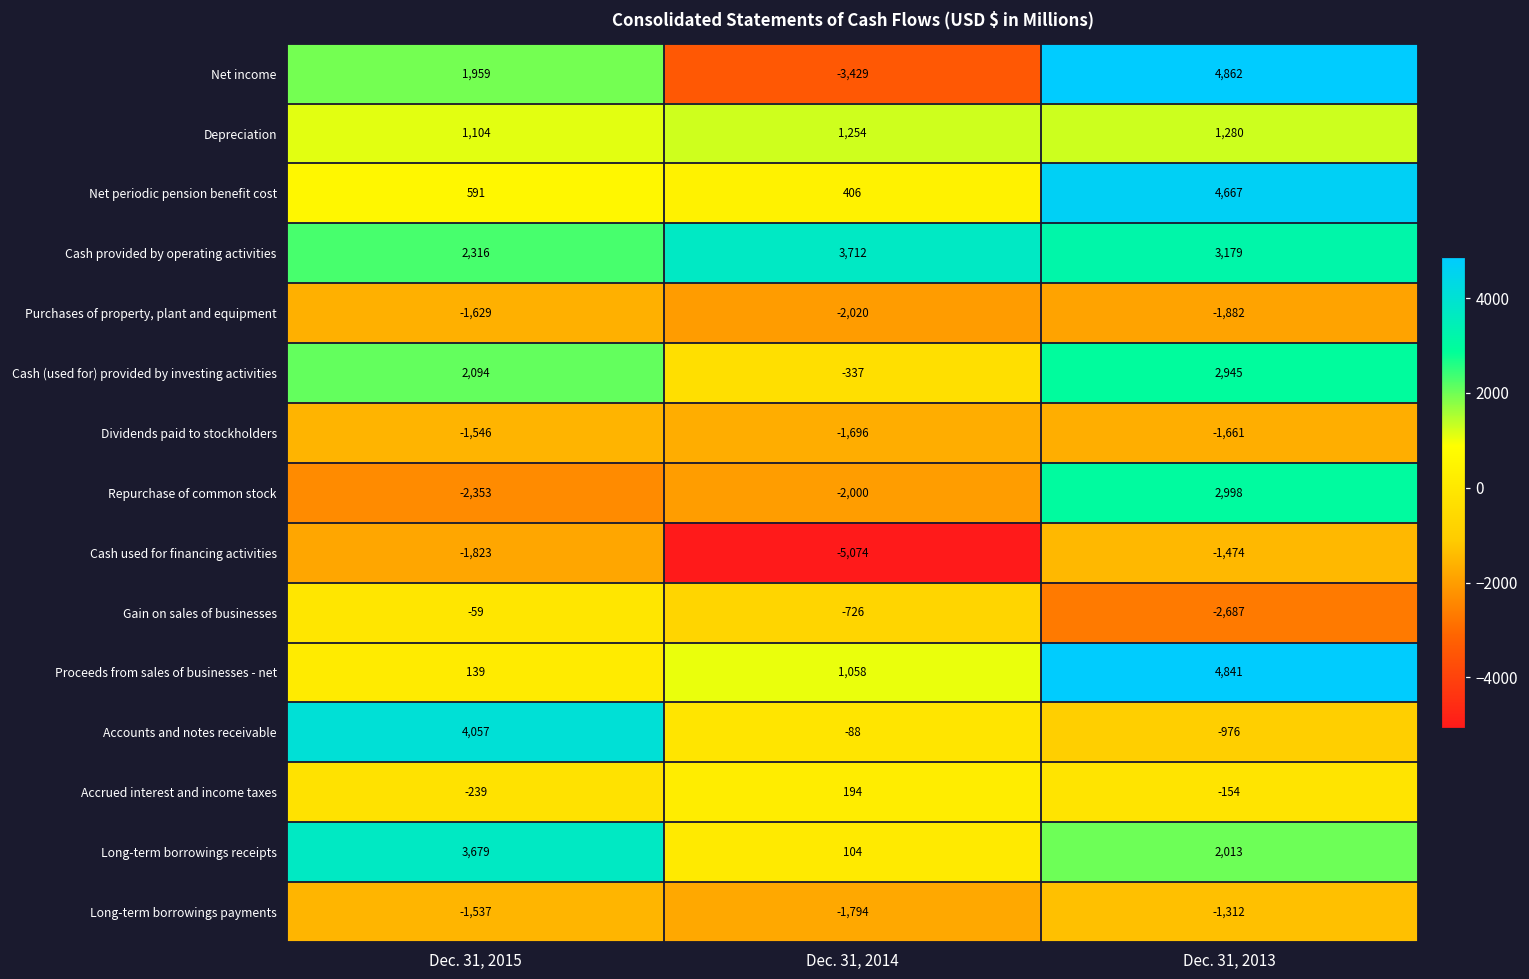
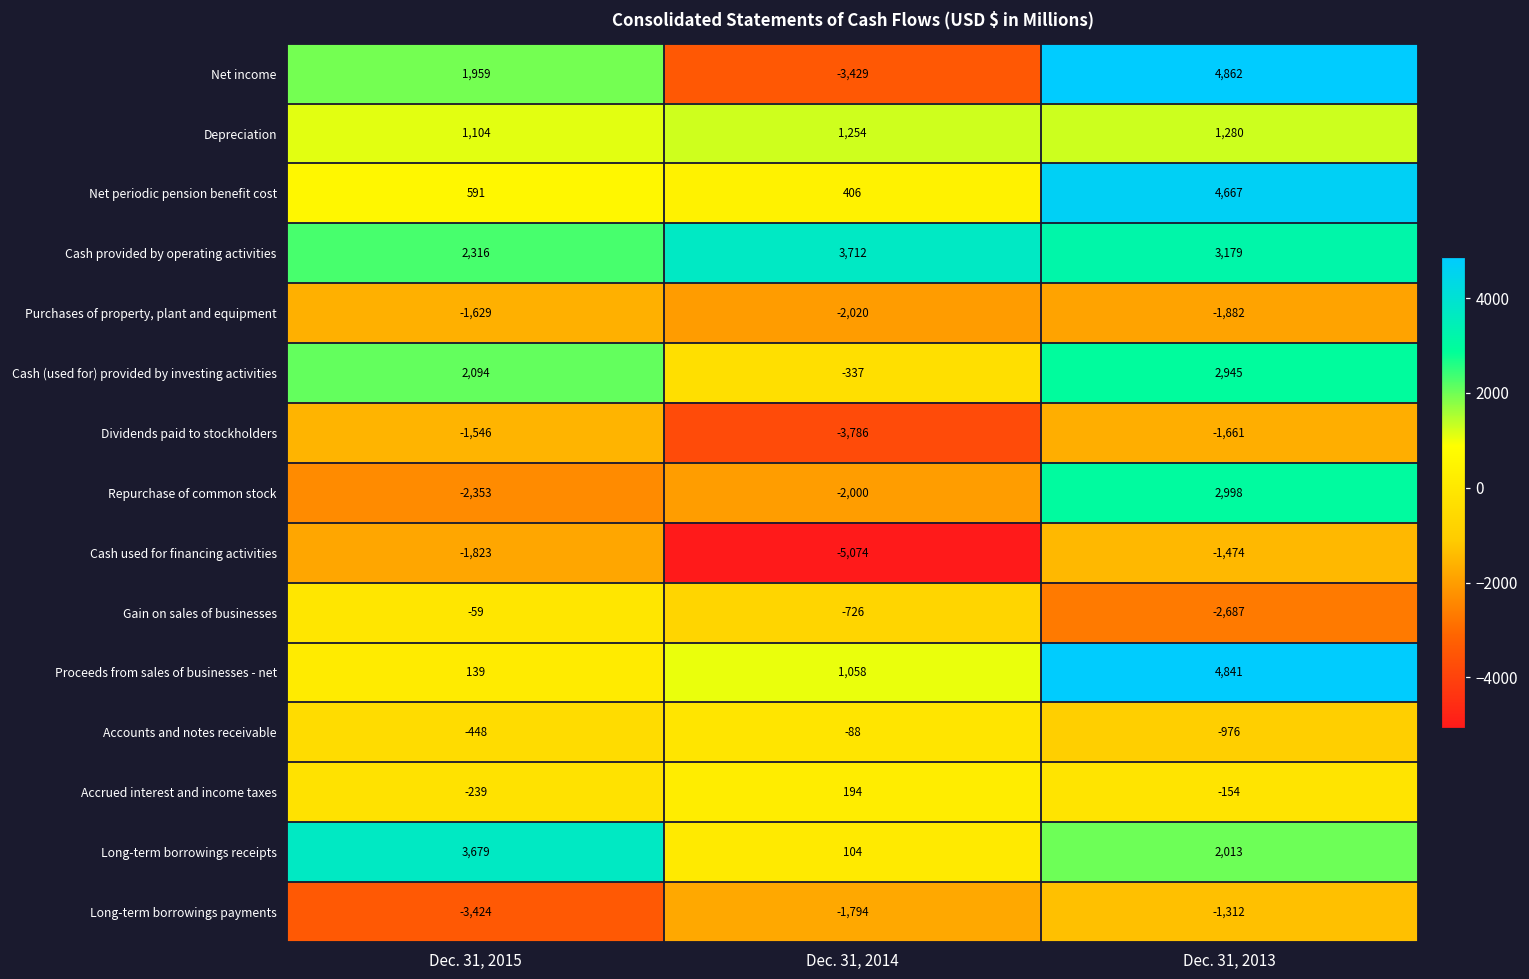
Dividends paid to stockholders, Dec. 31, 2014: -1,696 -> -3,786
Accounts and notes receivable, Dec. 31, 2015: 4,057 -> -448
Long-term borrowings payments, Dec. 31, 2015: -1,537 -> -3,424
